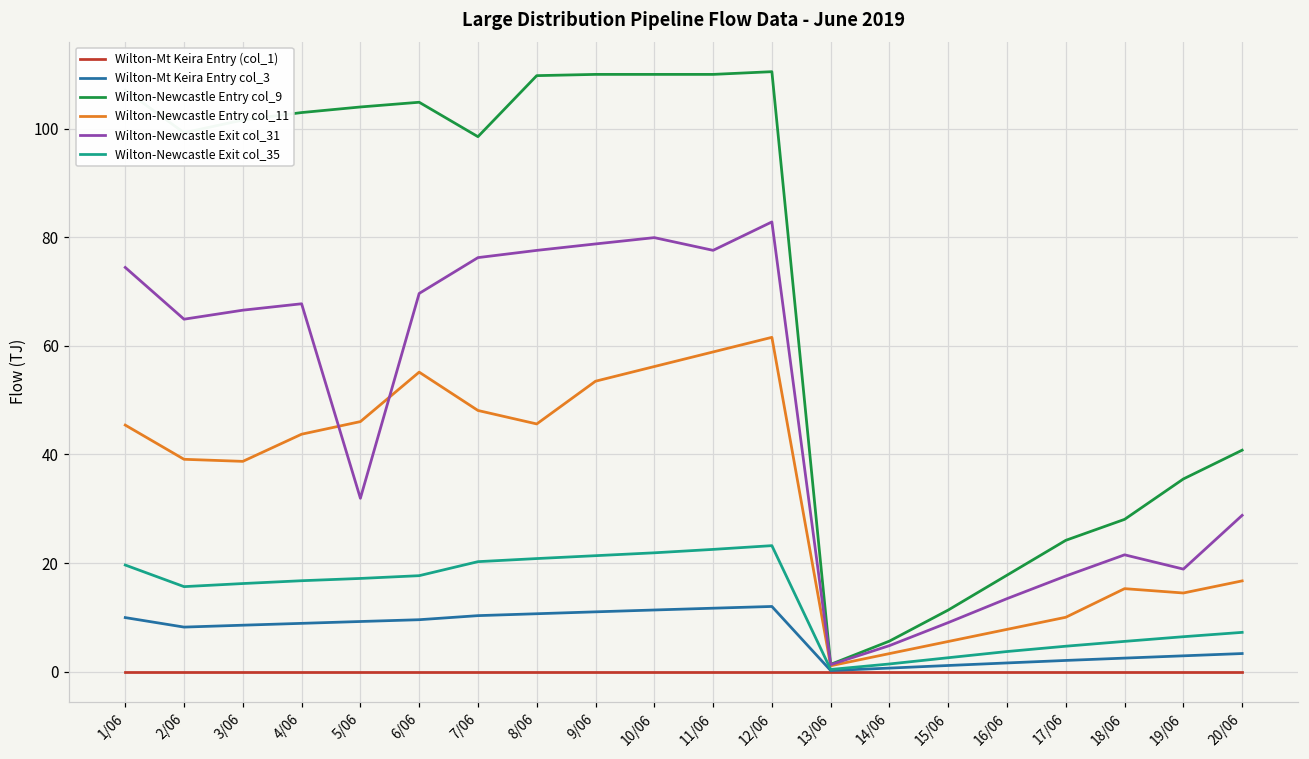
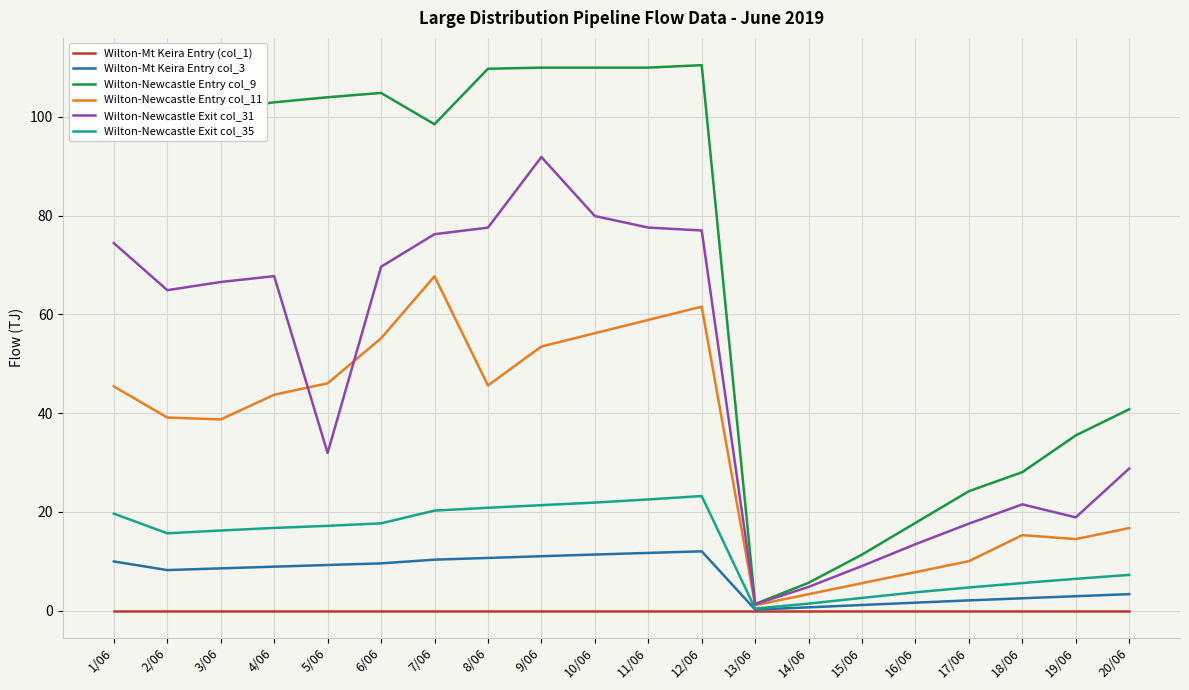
Wilton-Newcastle Entry col_11, 7/06: 48 -> 68
Wilton-Newcastle Exit col_31, 9/06: 79 -> 92
Wilton-Newcastle Exit col_31, 12/06: 83 -> 77
